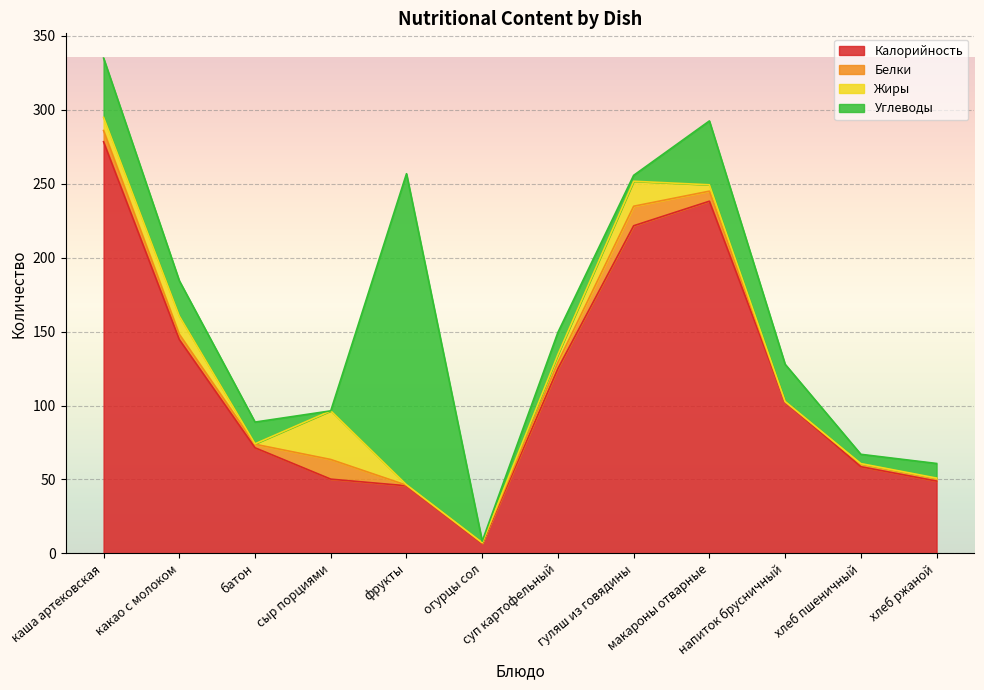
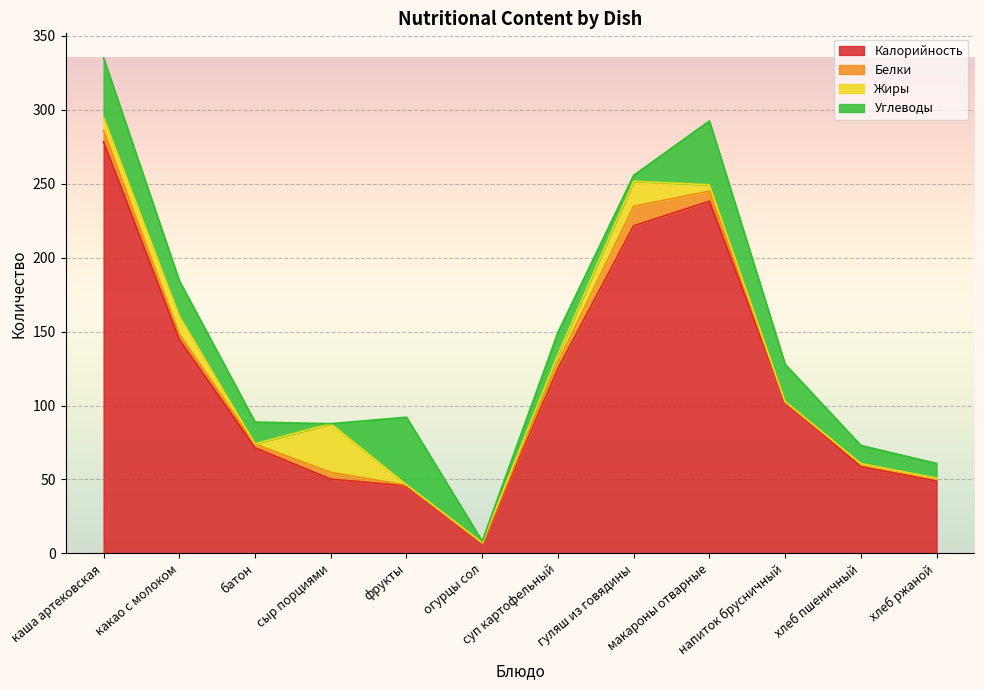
Белки, сыр порциями: 13 -> 5
Углеводы, фрукты: 210 -> 46
Углеводы, хлеб пшеничный: 6 -> 12
